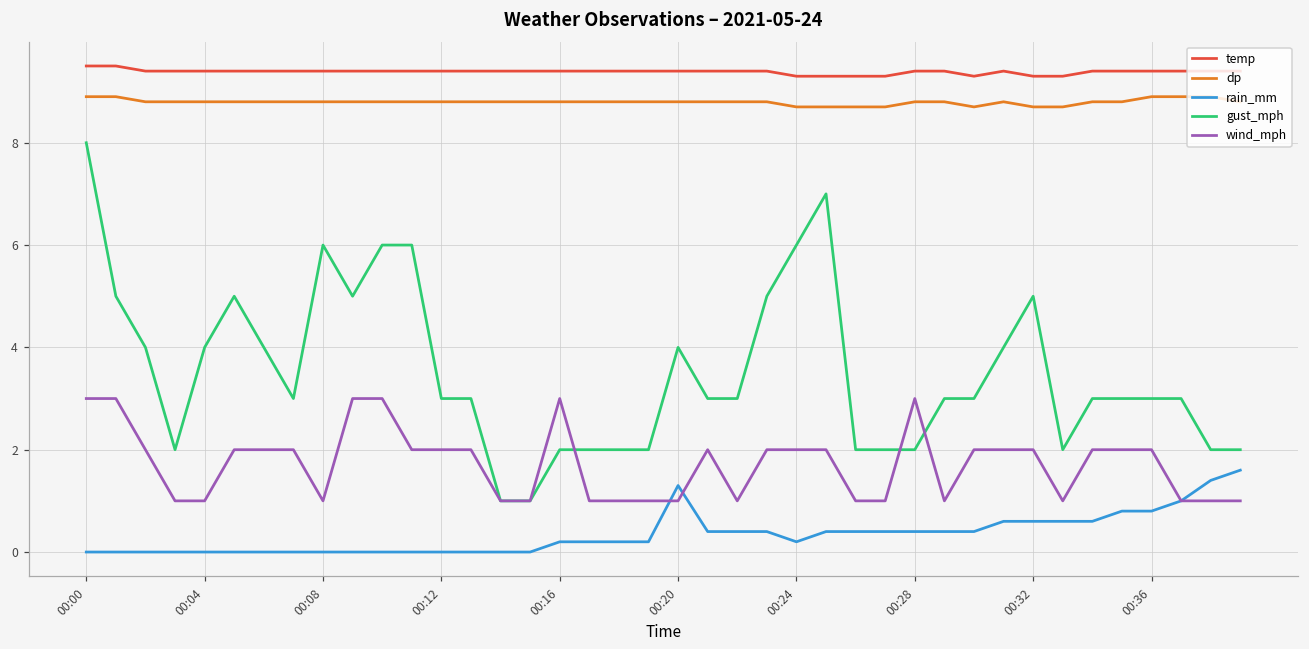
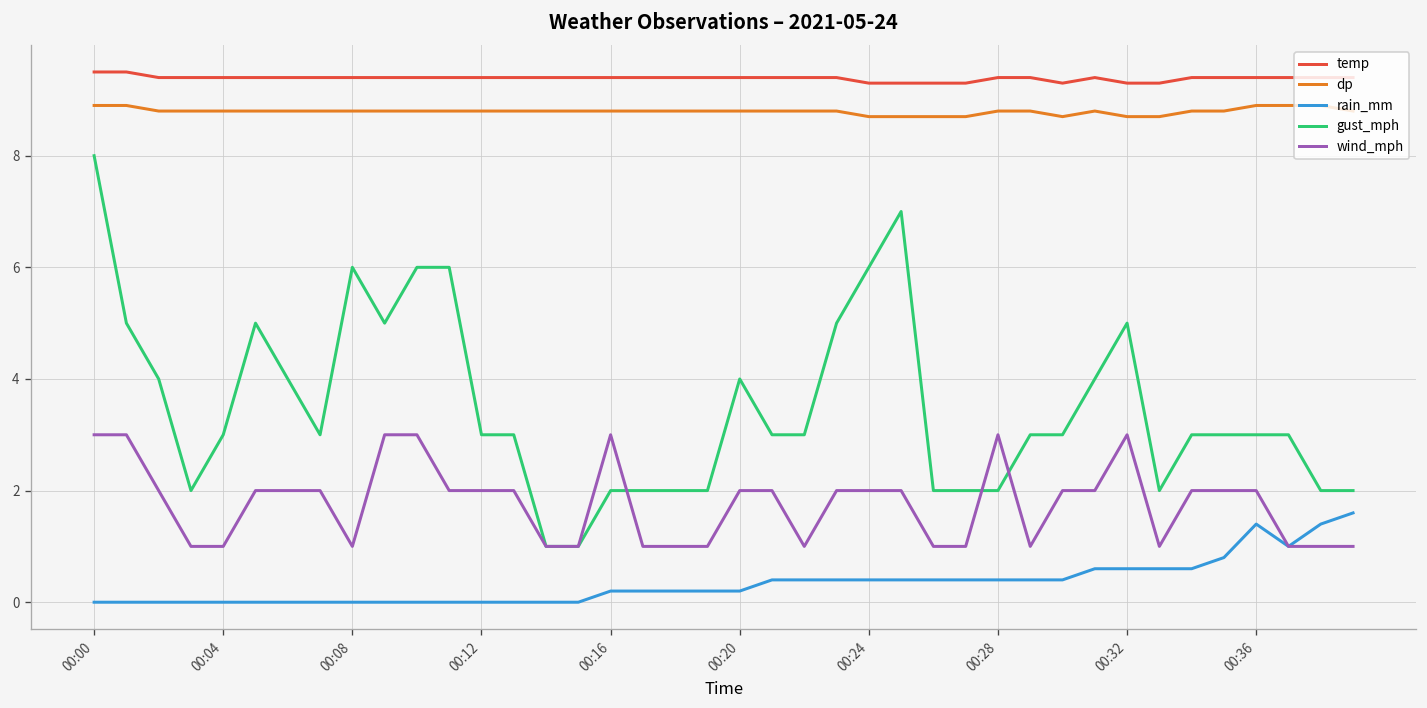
gust_mph, 00:04: 4 -> 3
rain_mm, 00:20: 1.3 -> 0.2
wind_mph, 00:20: 1 -> 2
rain_mm, 00:24: 0.2 -> 0.4
wind_mph, 00:32: 2 -> 3
rain_mm, 00:36: 0.8 -> 1.4
